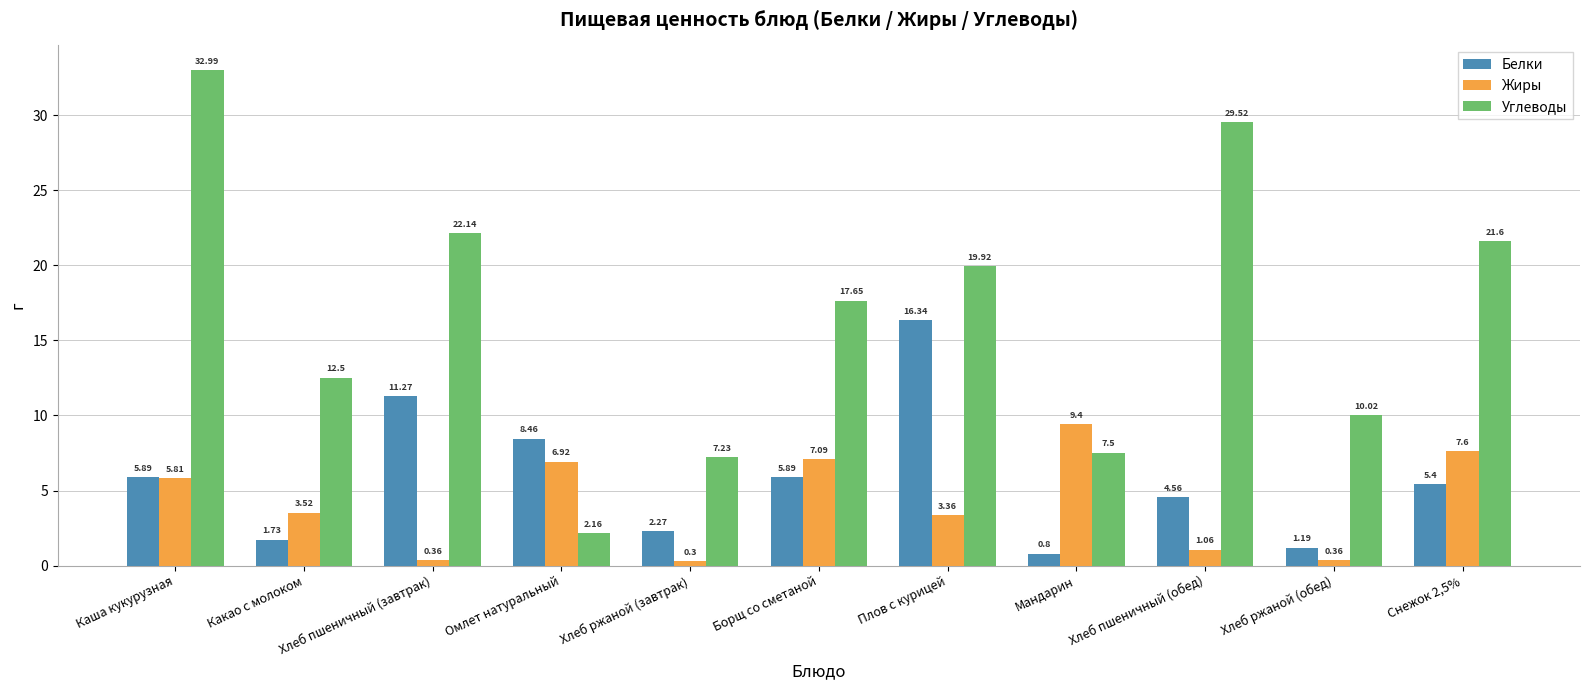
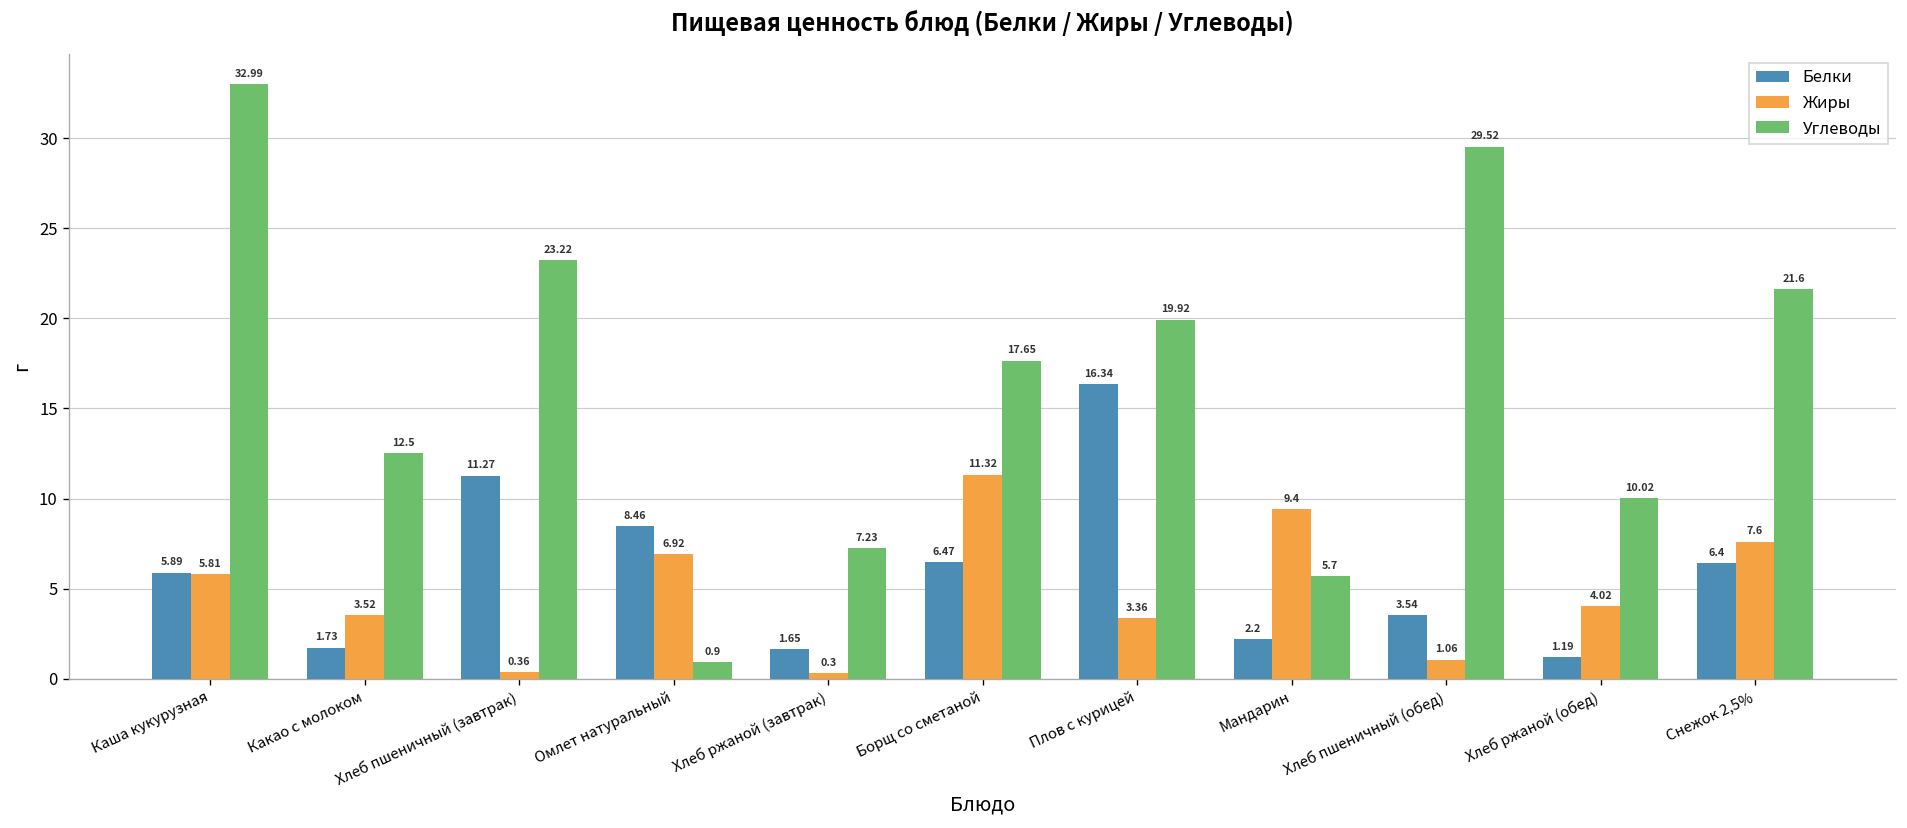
Углеводы, Хлеб пшеничный (завтрак): 22.14 -> 23.22
Углеводы, Омлет натуральный: 2.16 -> 0.9
Белки, Хлеб ржаной (завтрак): 2.27 -> 1.65
Белки, Борщ со сметаной: 5.89 -> 6.47
Жиры, Борщ со сметаной: 7.09 -> 11.32
Белки, Мандарин: 0.8 -> 2.2
Углеводы, Мандарин: 7.5 -> 5.7
Белки, Хлеб пшеничный (обед): 4.56 -> 3.54
Жиры, Хлеб ржаной (обед): 0.36 -> 4.02
Белки, Снежок 2,5%: 5.4 -> 6.4
